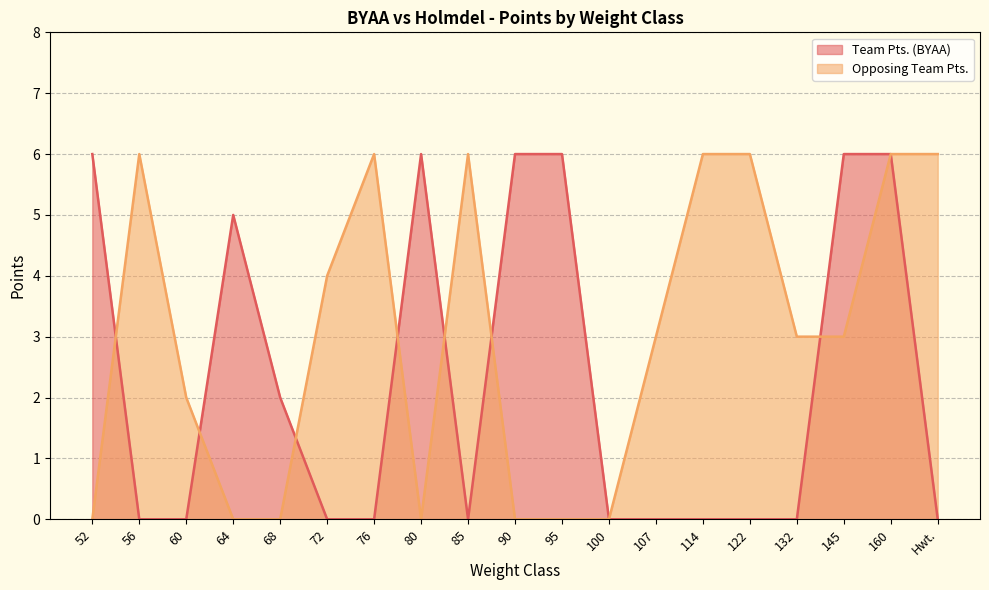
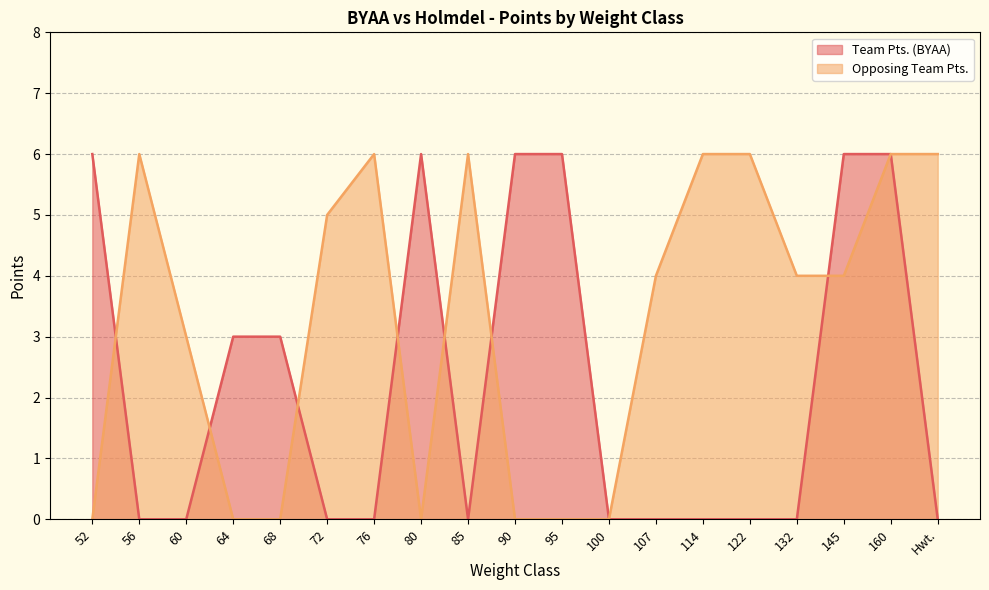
Opposing Team Pts., 60: 2 -> 3
Team Pts. (BYAA), 64: 5 -> 3
Team Pts. (BYAA), 68: 2 -> 3
Opposing Team Pts., 72: 4 -> 5
Opposing Team Pts., 107: 3 -> 4
Opposing Team Pts., 132: 3 -> 4
Opposing Team Pts., 145: 3 -> 4
